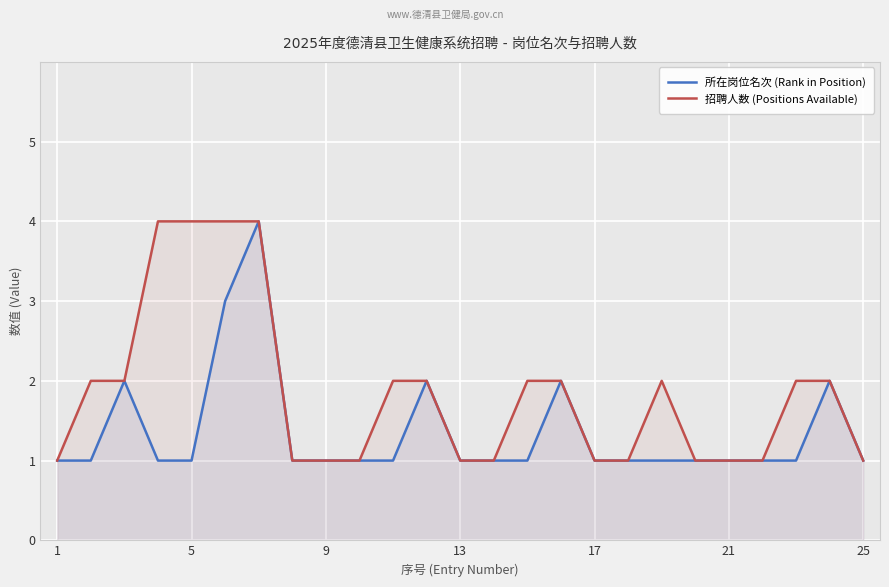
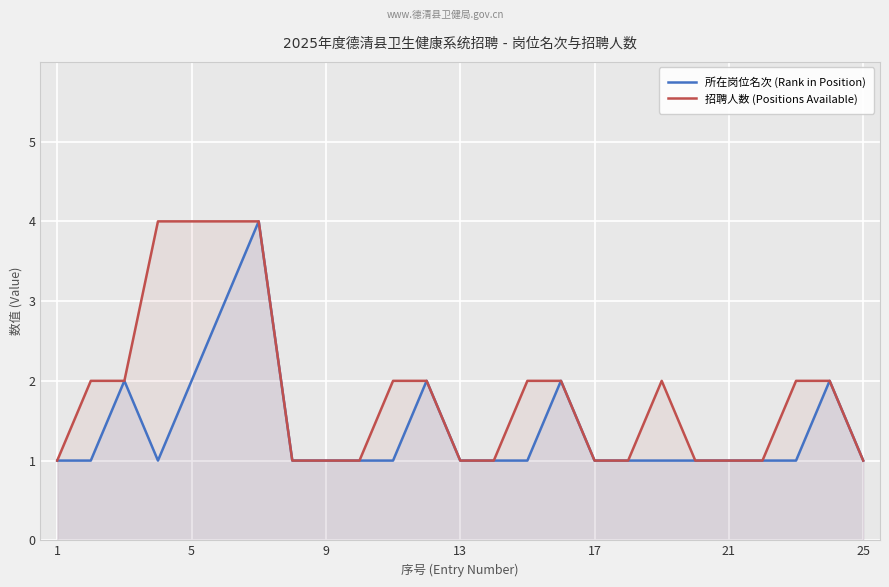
所在岗位名次 (Rank in Position), 5: 1 -> 2
